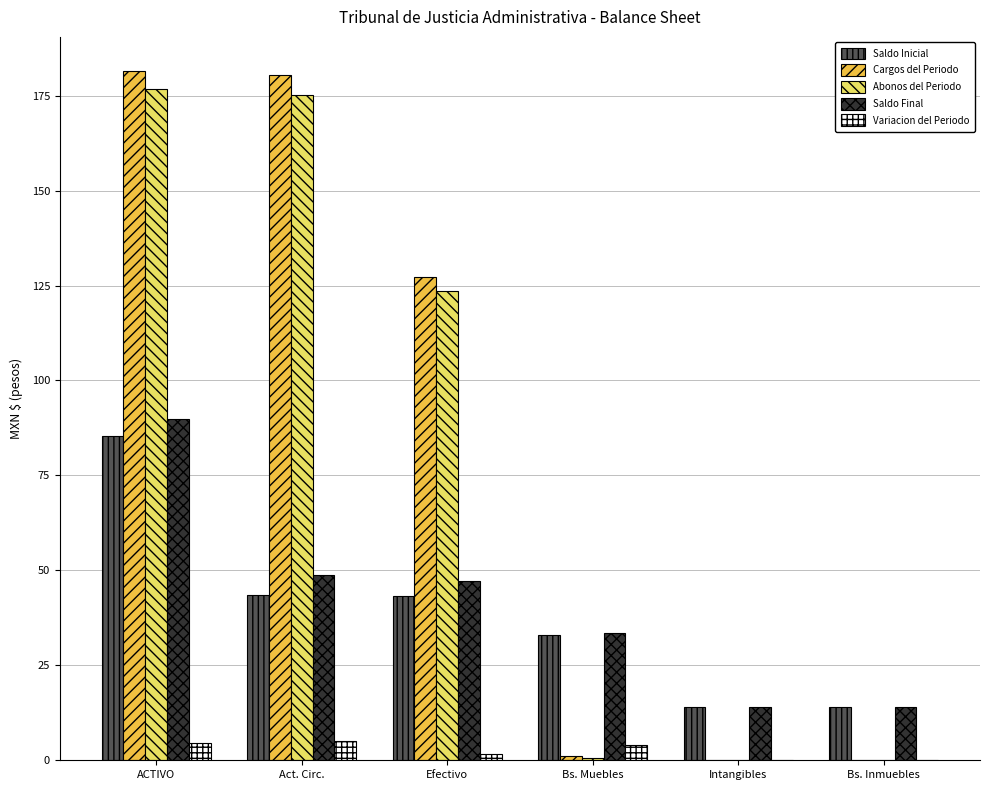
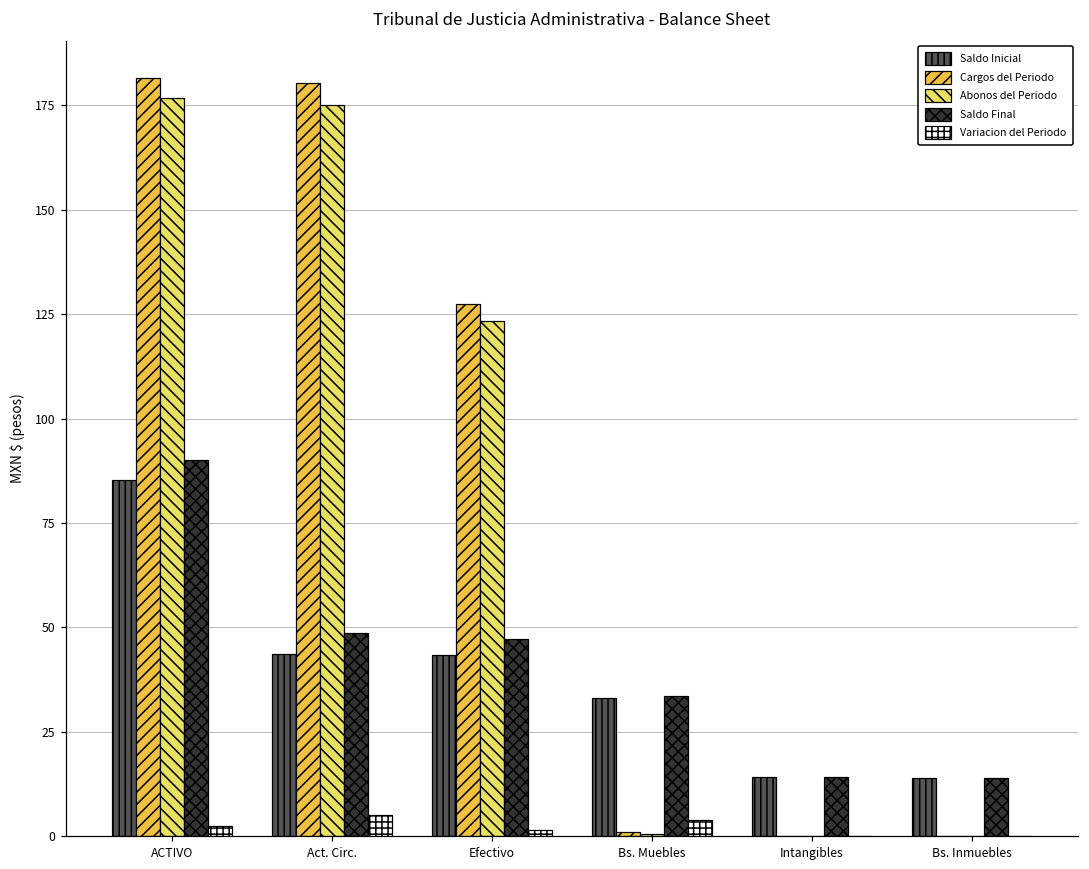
Variacion del Periodo, ACTIVO: 5 -> 2
